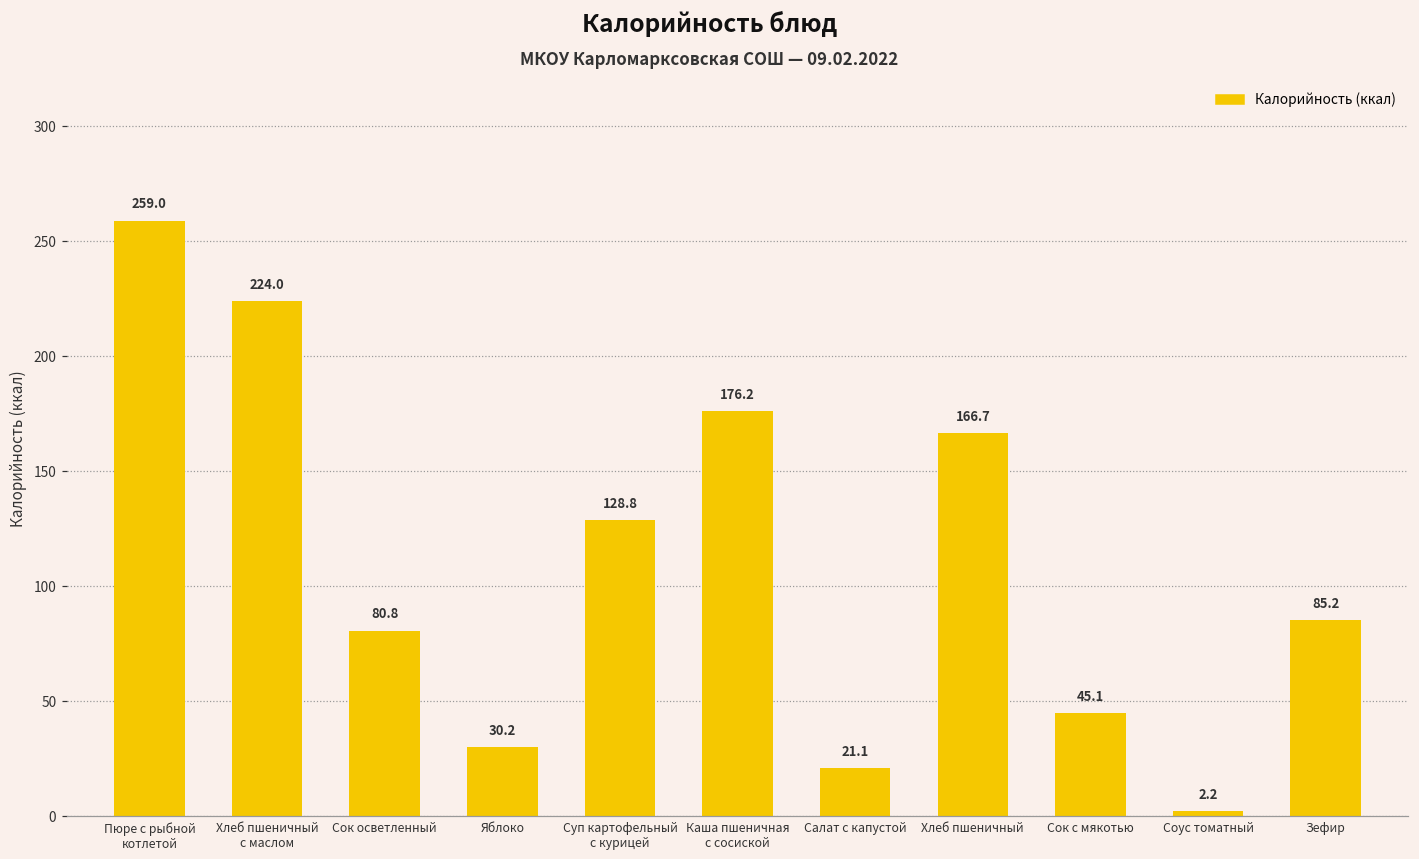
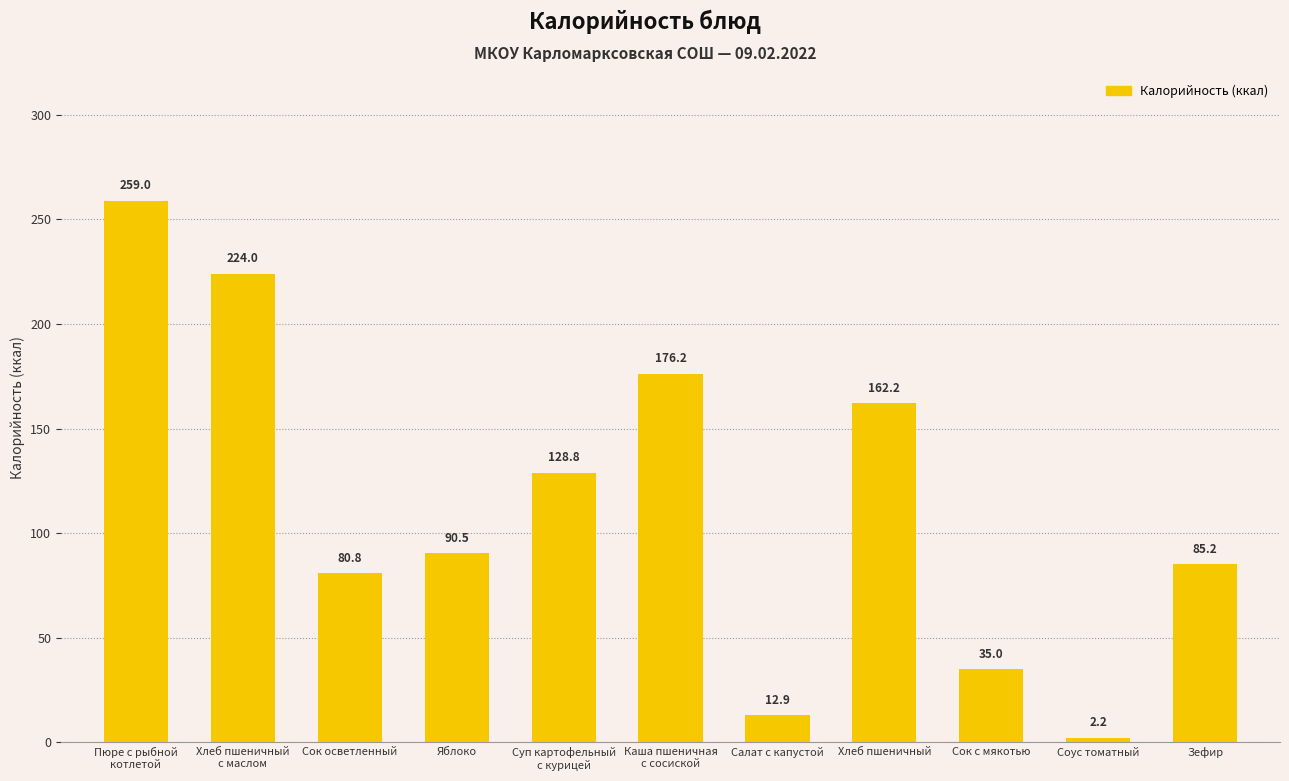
Яблоко: 30.2 -> 90.5
Салат с капустой: 21.1 -> 12.9
Хлеб пшеничный: 166.7 -> 162.2
Сок с мякотью: 45.1 -> 35.0
